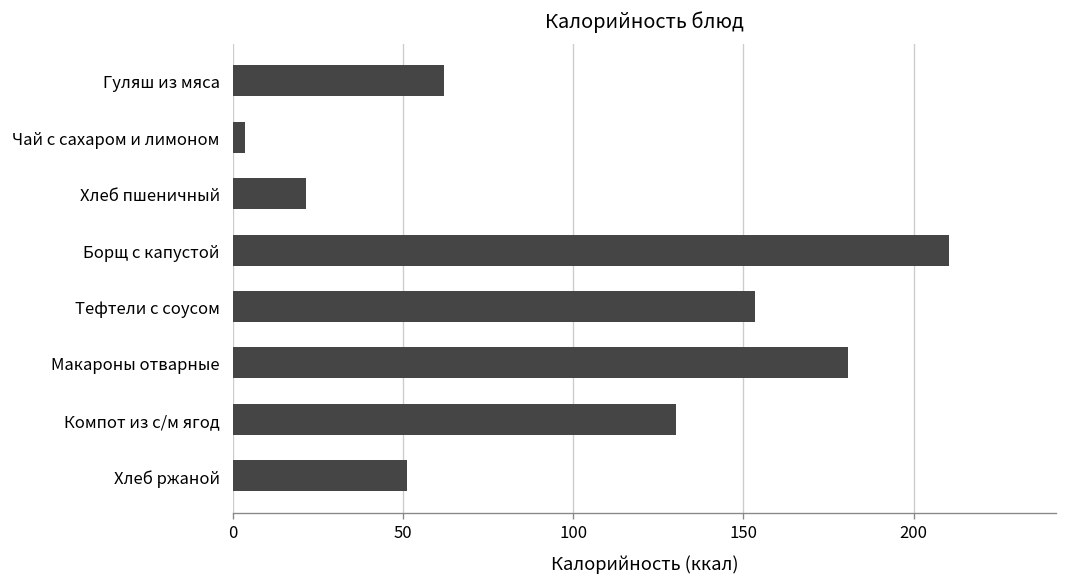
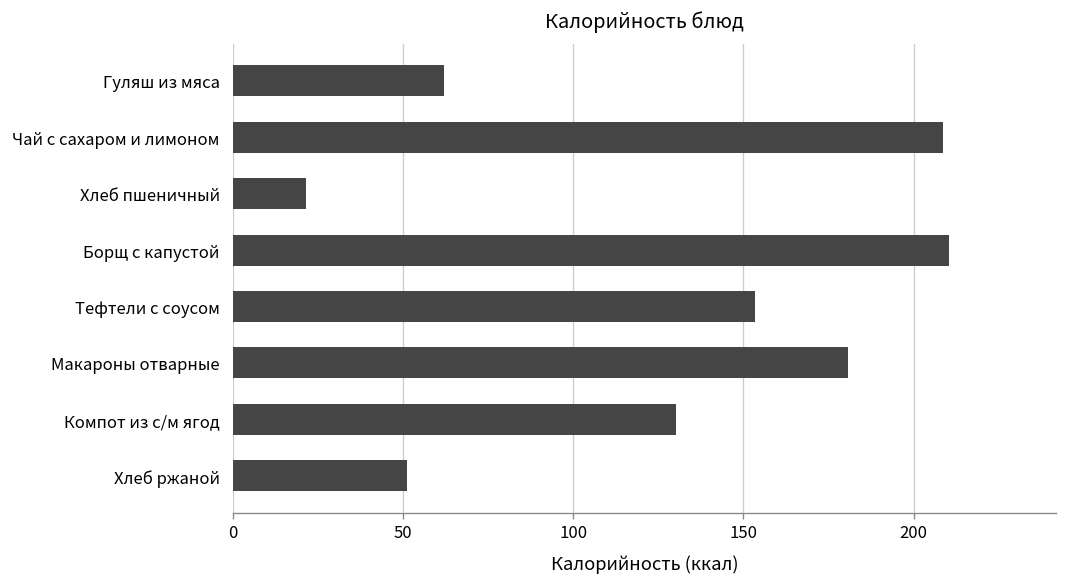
Чай с сахаром и лимоном: 4 -> 209
